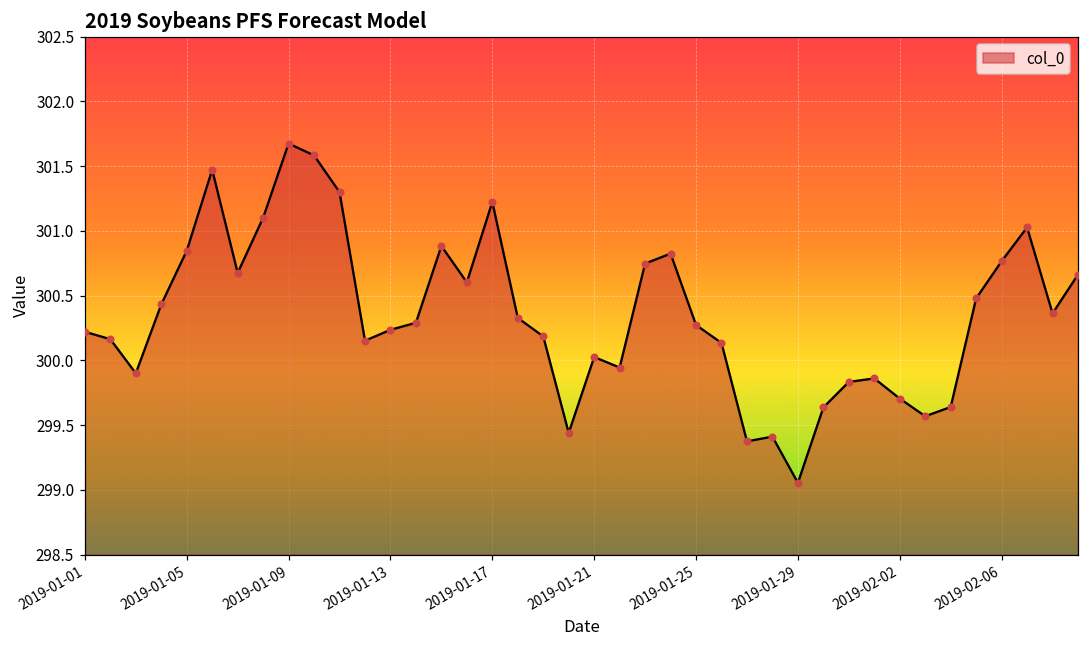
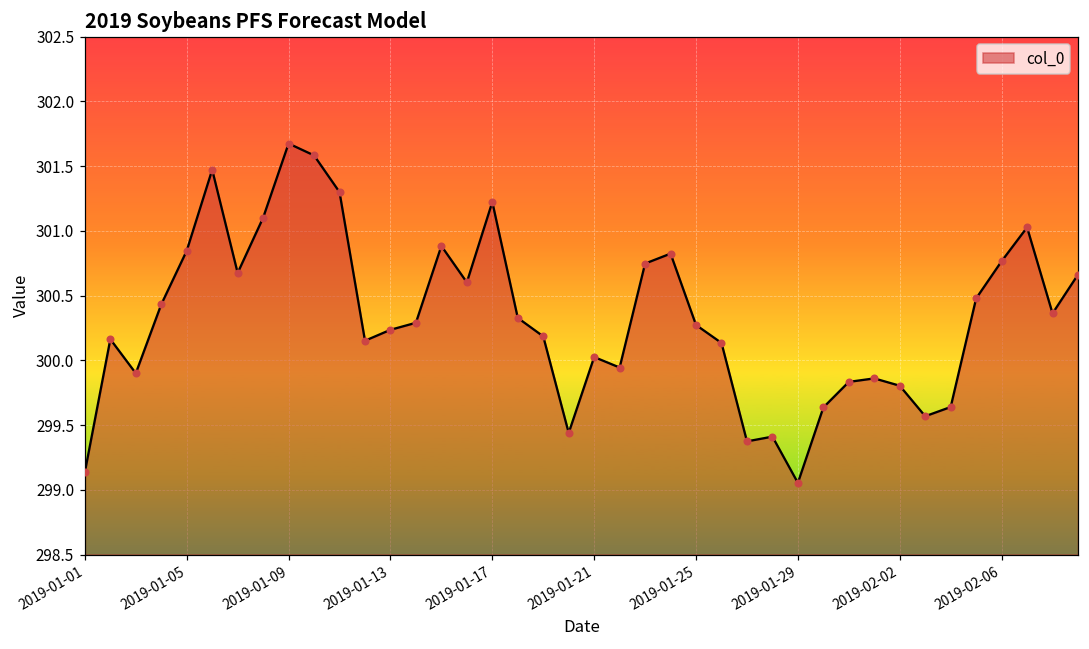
2019-01-01: 300.22 -> 299.14
2019-02-02: 299.70 -> 299.80
